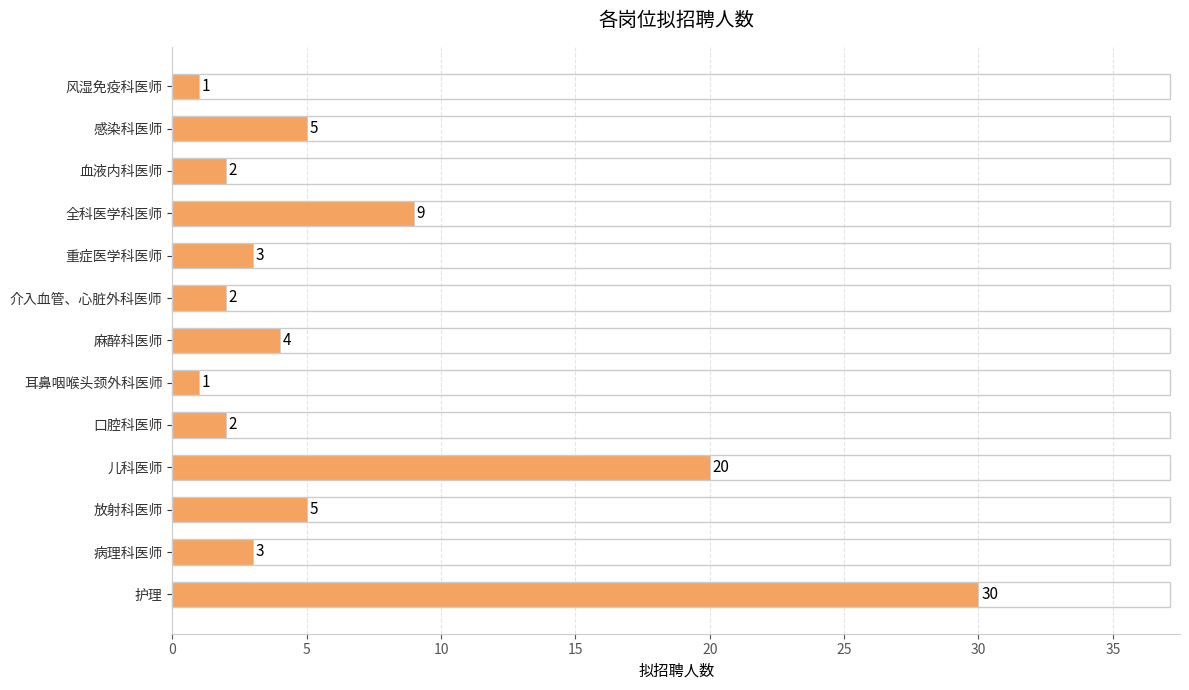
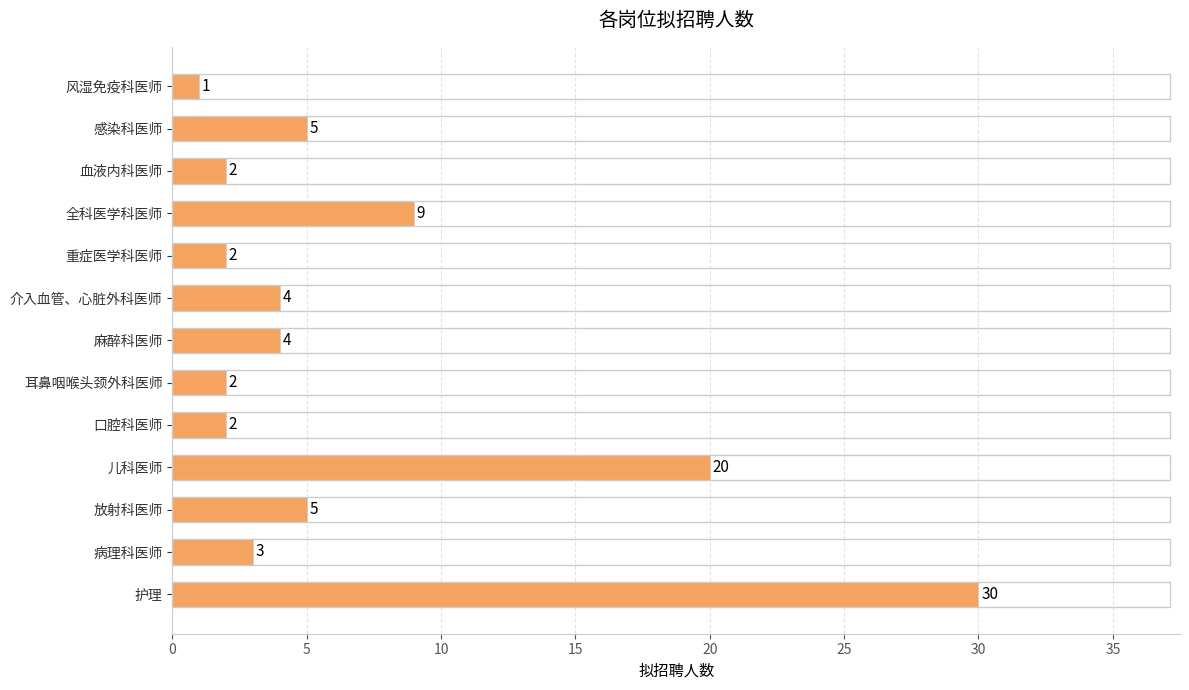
重症医学科医师: 3 -> 2
介入血管、心脏外科医师: 2 -> 4
耳鼻咽喉头颈外科医师: 1 -> 2
